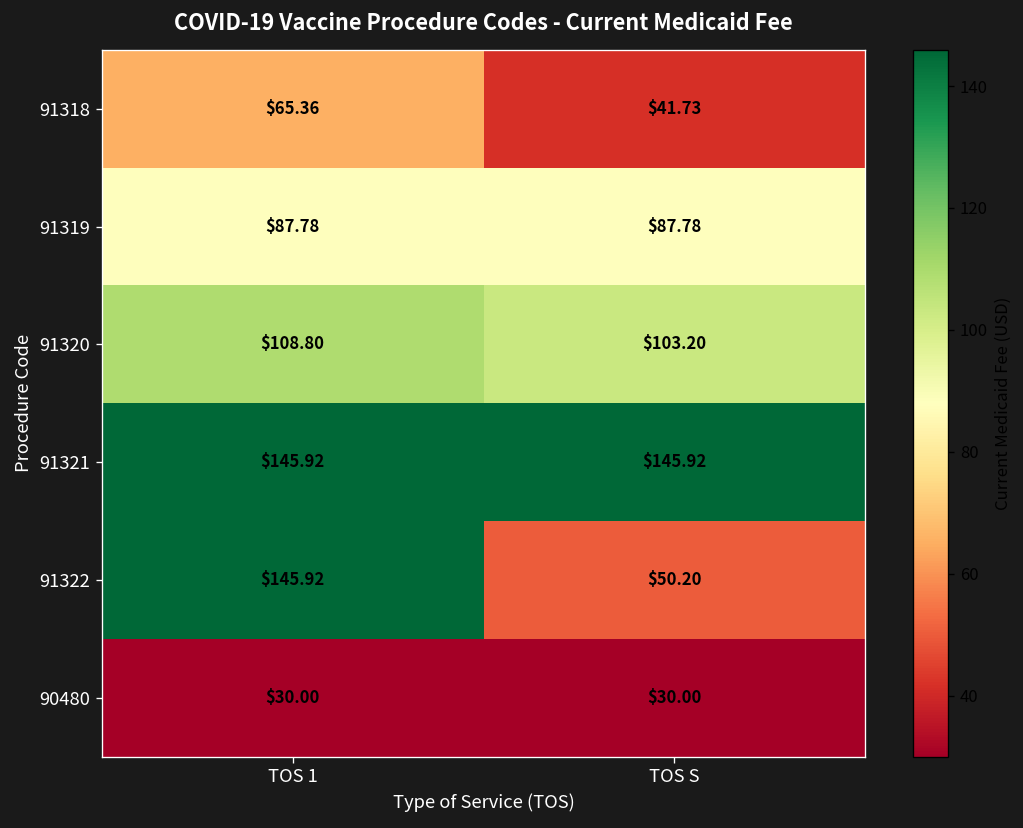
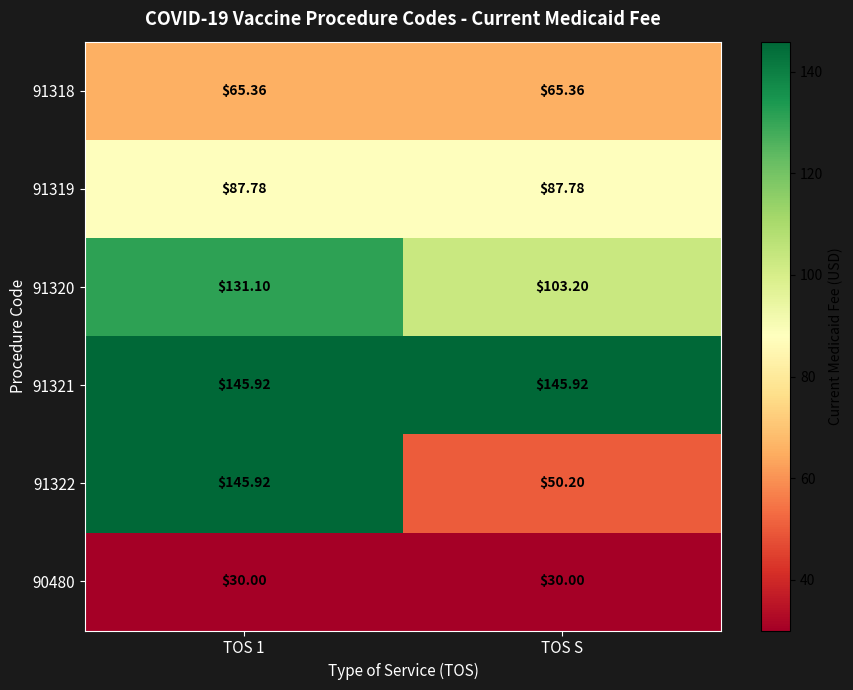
91318, TOS S: $41.73 -> $65.36
91320, TOS 1: $108.80 -> $131.10
